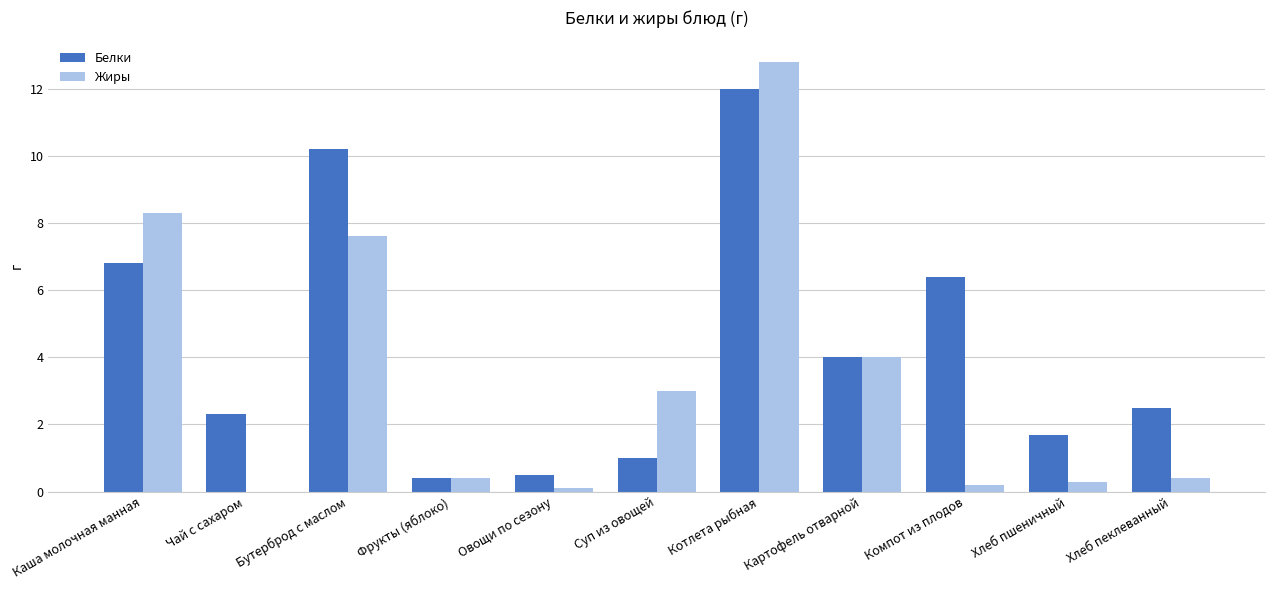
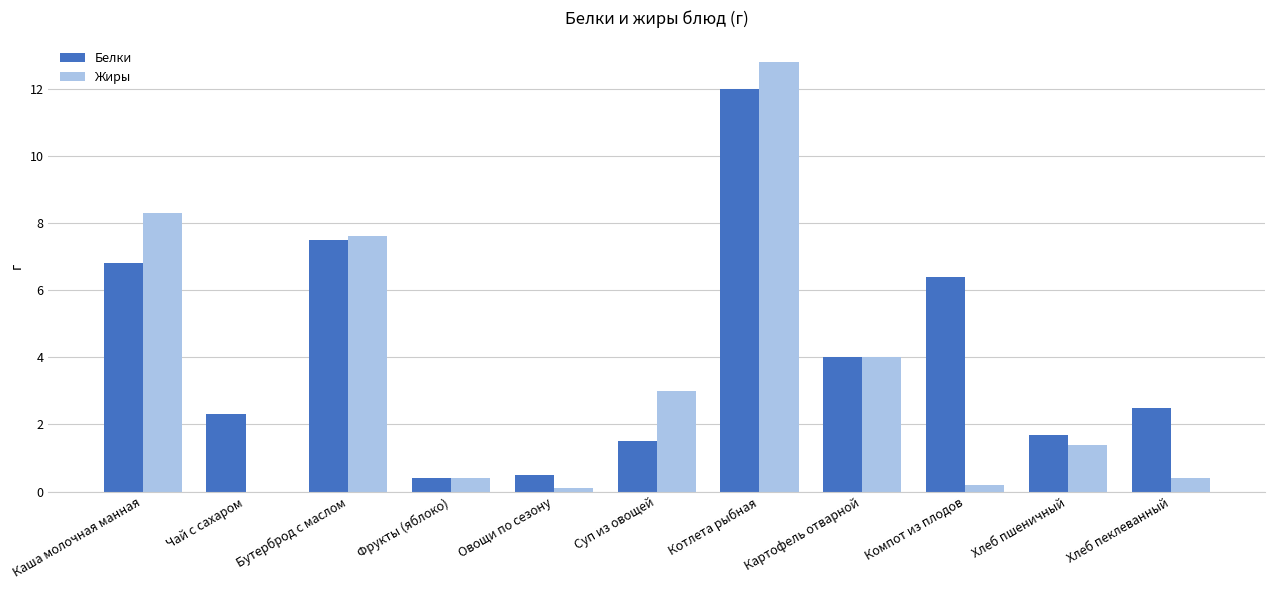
Белки, Бутерброд с маслом: 10.2 -> 7.5
Белки, Суп из овощей: 1.0 -> 1.5
Жиры, Хлеб пшеничный: 0.3 -> 1.4
